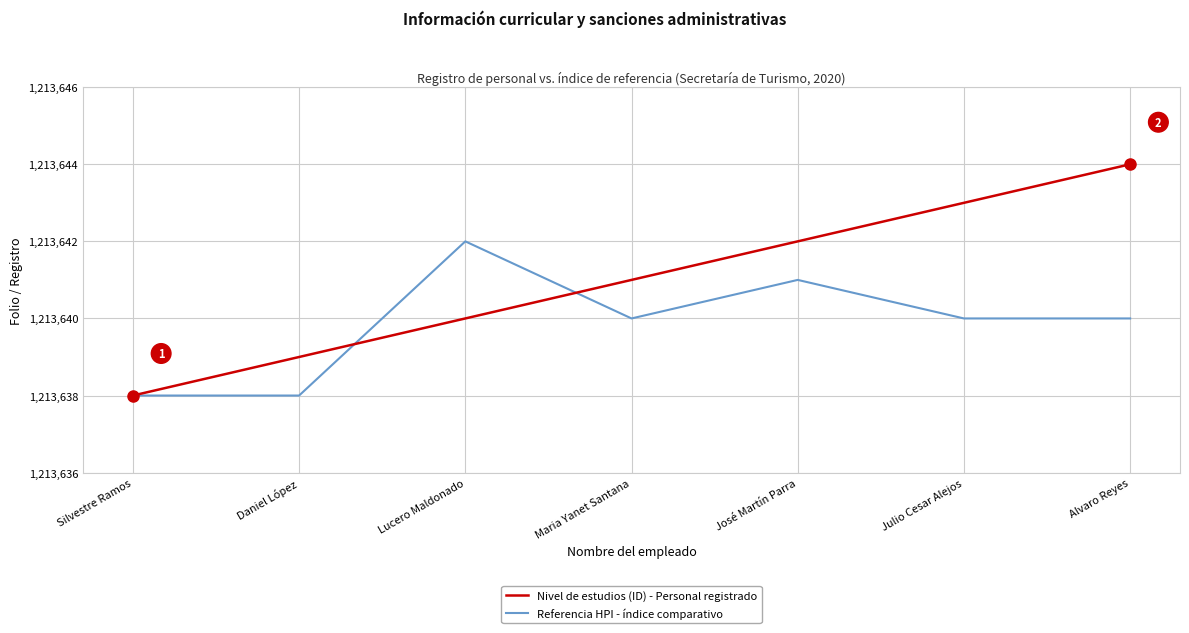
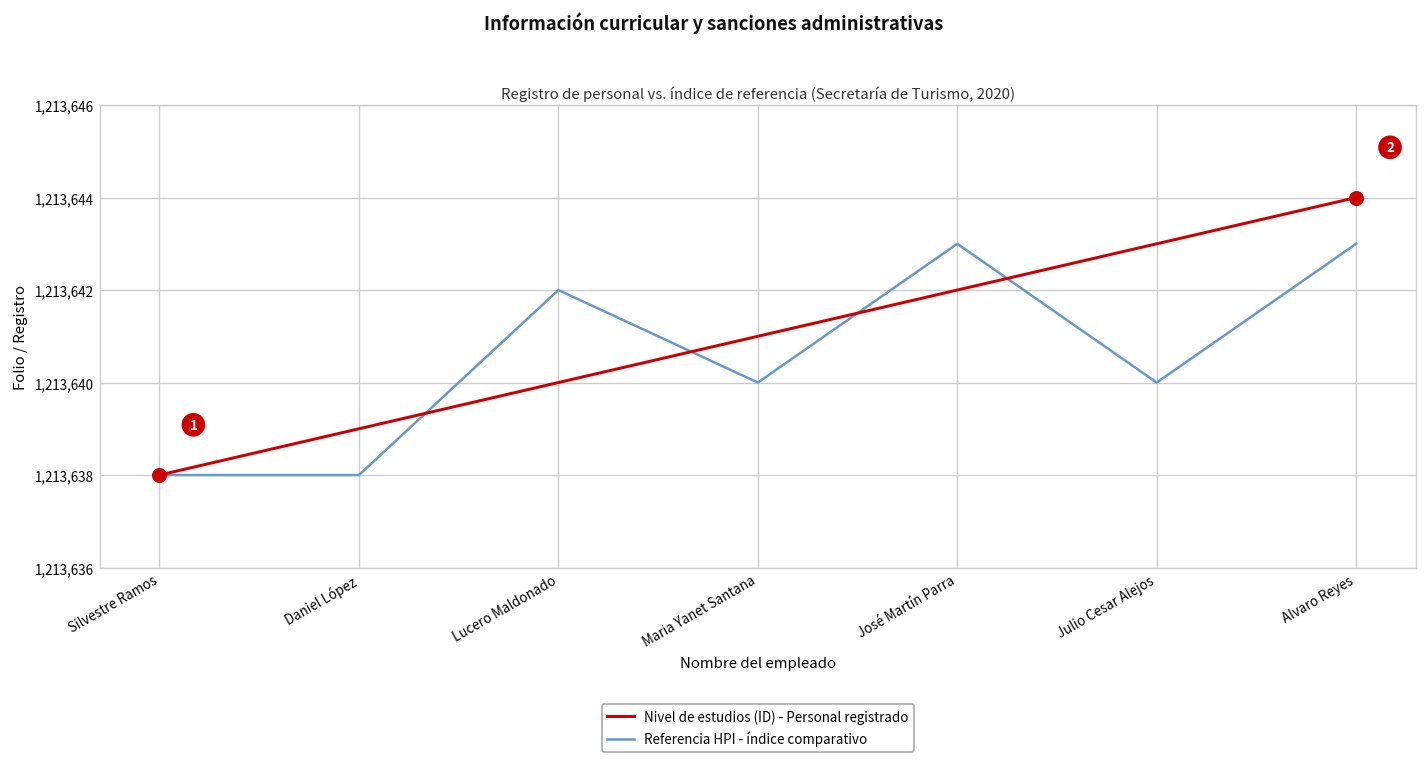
Referencia HPI - índice comparativo, José Martín Parra: 1,213,641 -> 1,213,643
Referencia HPI - índice comparativo, Alvaro Reyes: 1,213,640 -> 1,213,643
